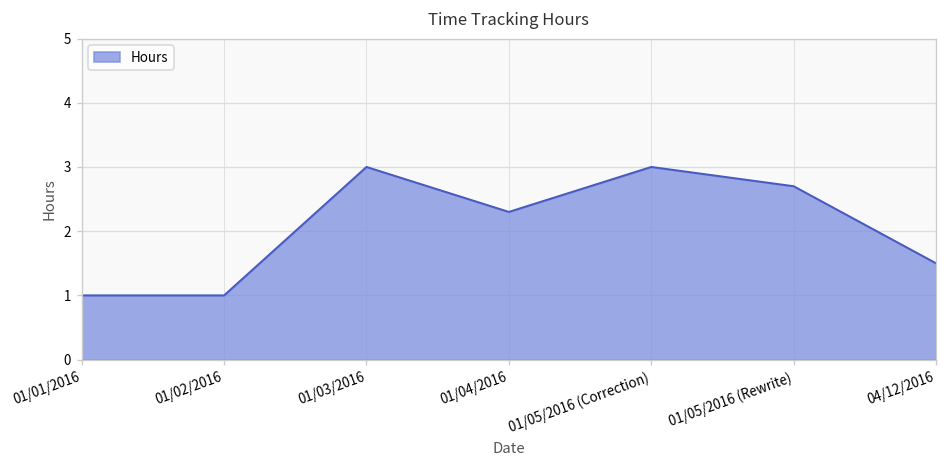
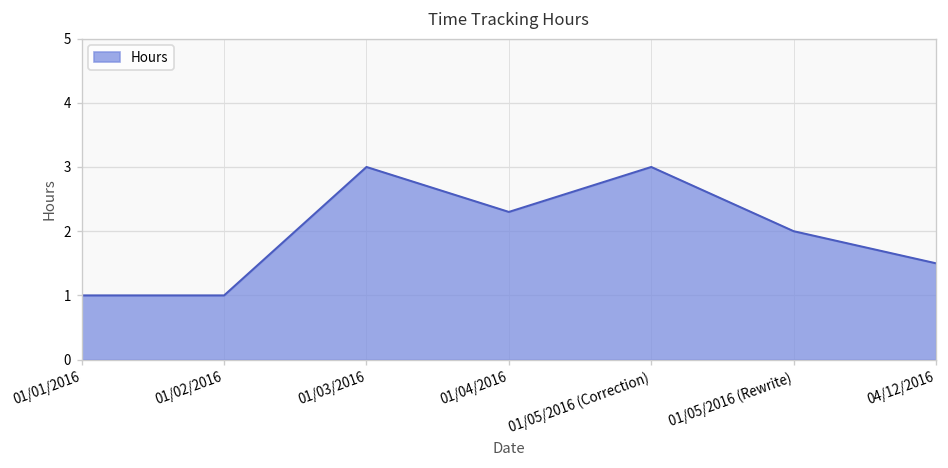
01/05/2016 (Rewrite): 2.7 -> 2.0
